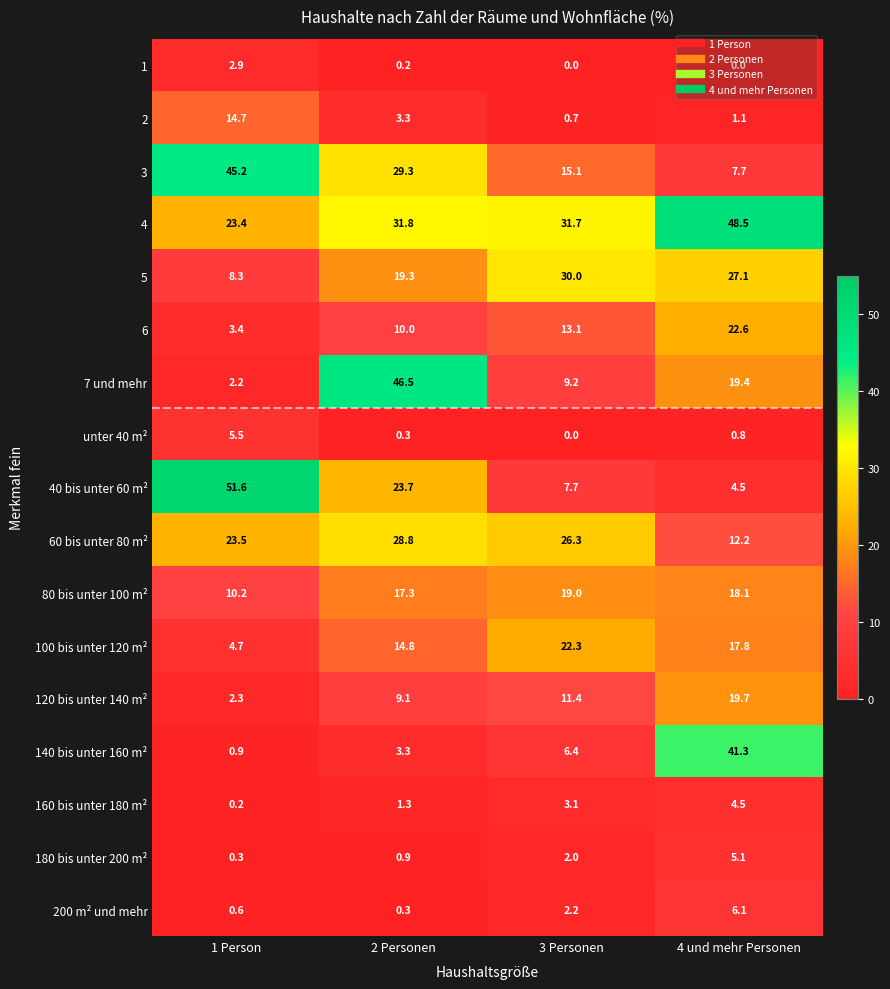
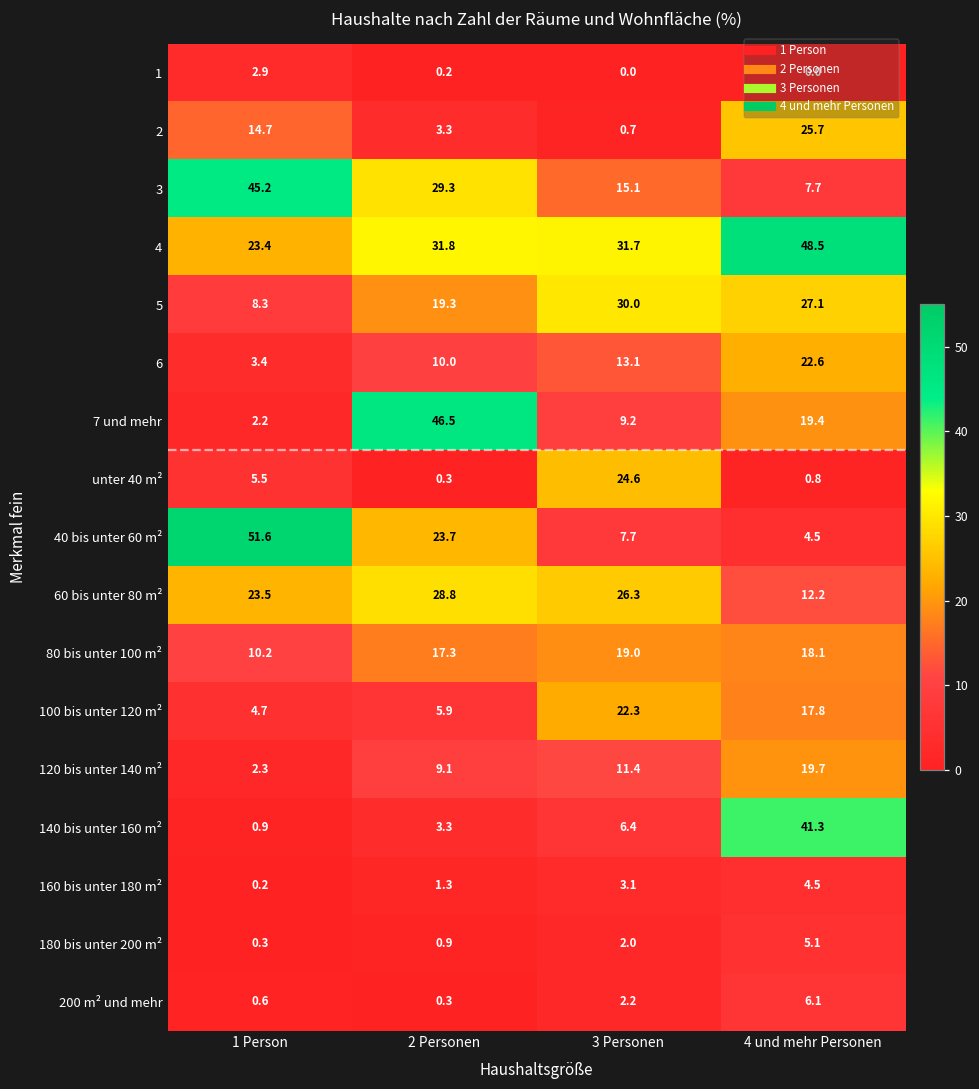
2, 4 und mehr Personen: 1.1 -> 25.7
unter 40 m², 3 Personen: 0.0 -> 24.6
100 bis unter 120 m², 2 Personen: 14.8 -> 5.9
